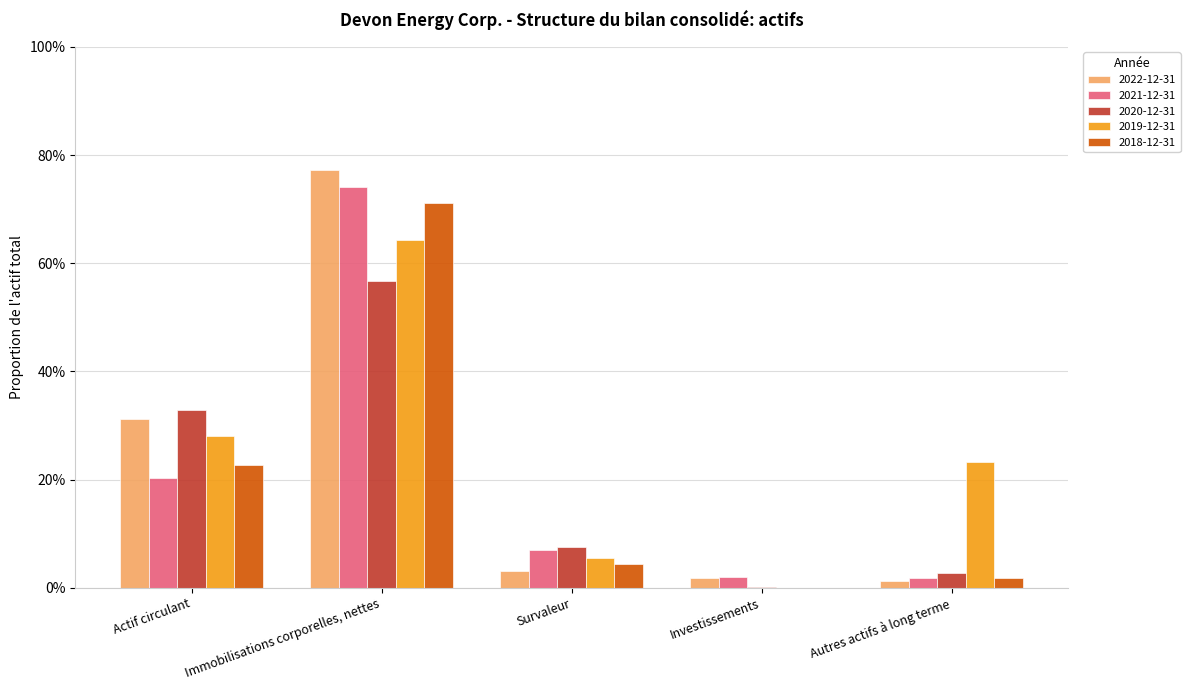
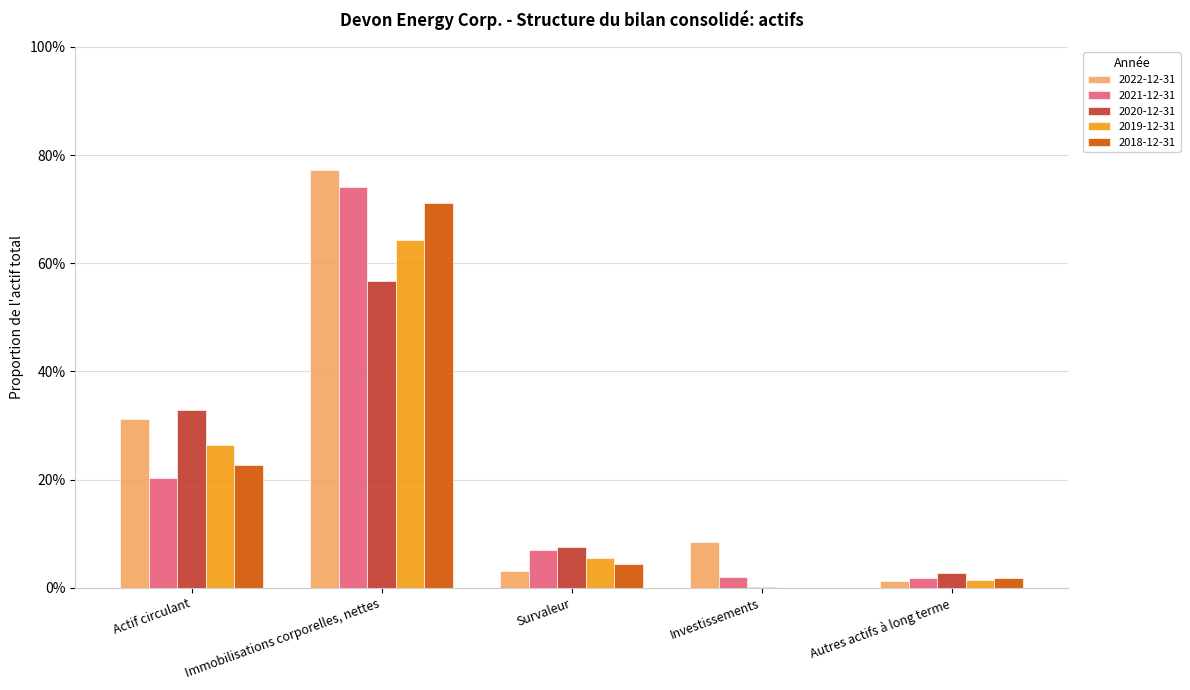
2019-12-31, Actif circulant: 28% -> 26%
2022-12-31, Investissements: 2% -> 9%
2019-12-31, Autres actifs à long terme: 23% -> 1%
